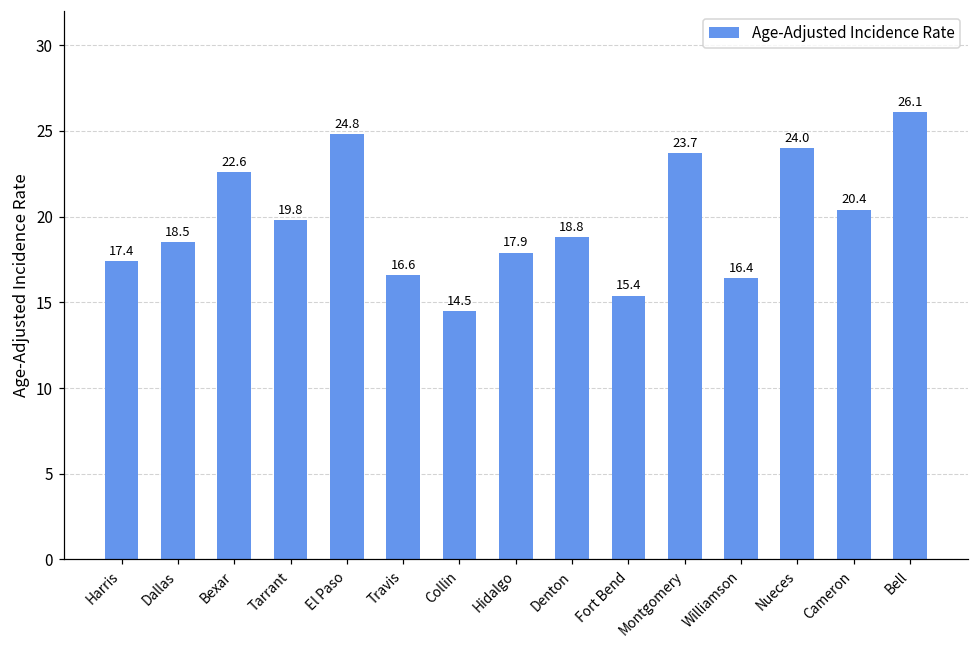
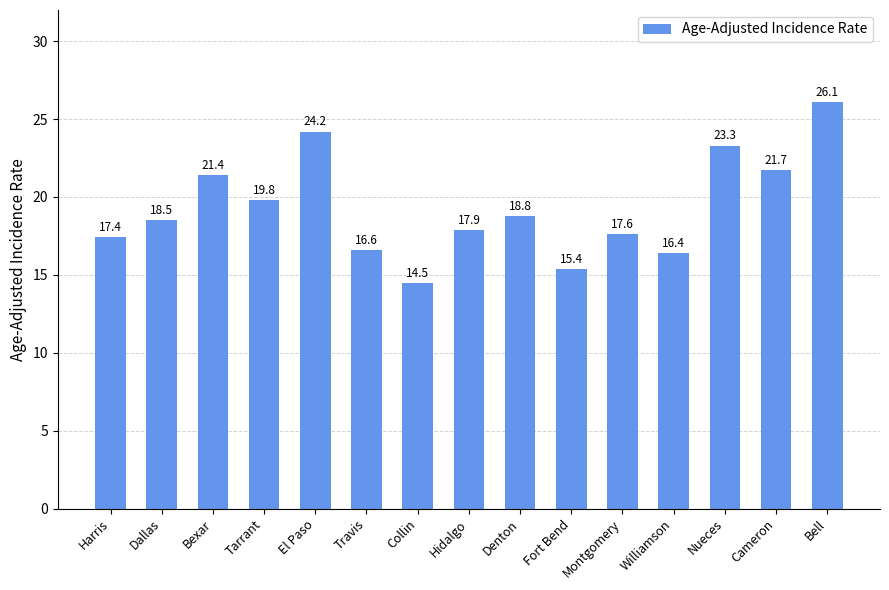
Bexar: 22.6 -> 21.4
El Paso: 24.8 -> 24.2
Montgomery: 23.7 -> 17.6
Nueces: 24.0 -> 23.3
Cameron: 20.4 -> 21.7
